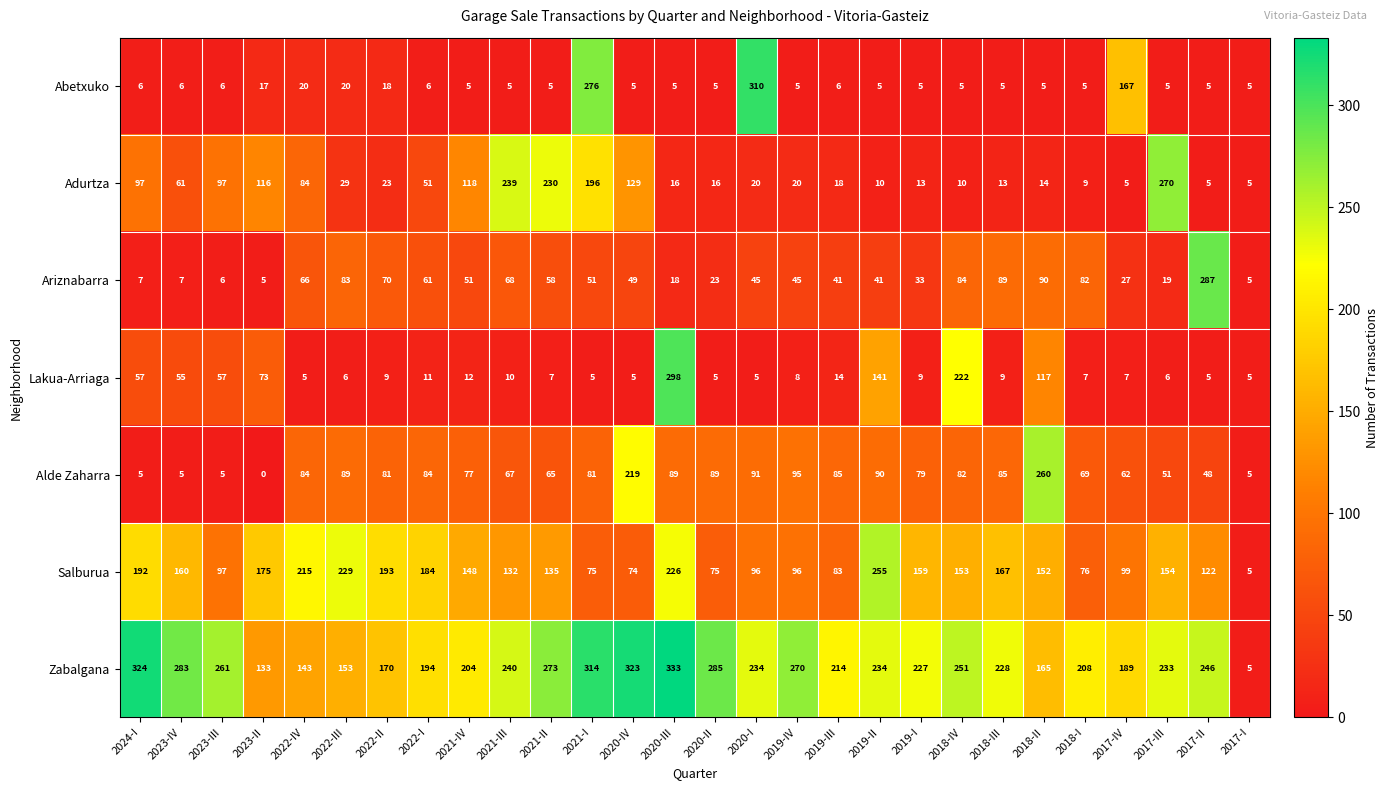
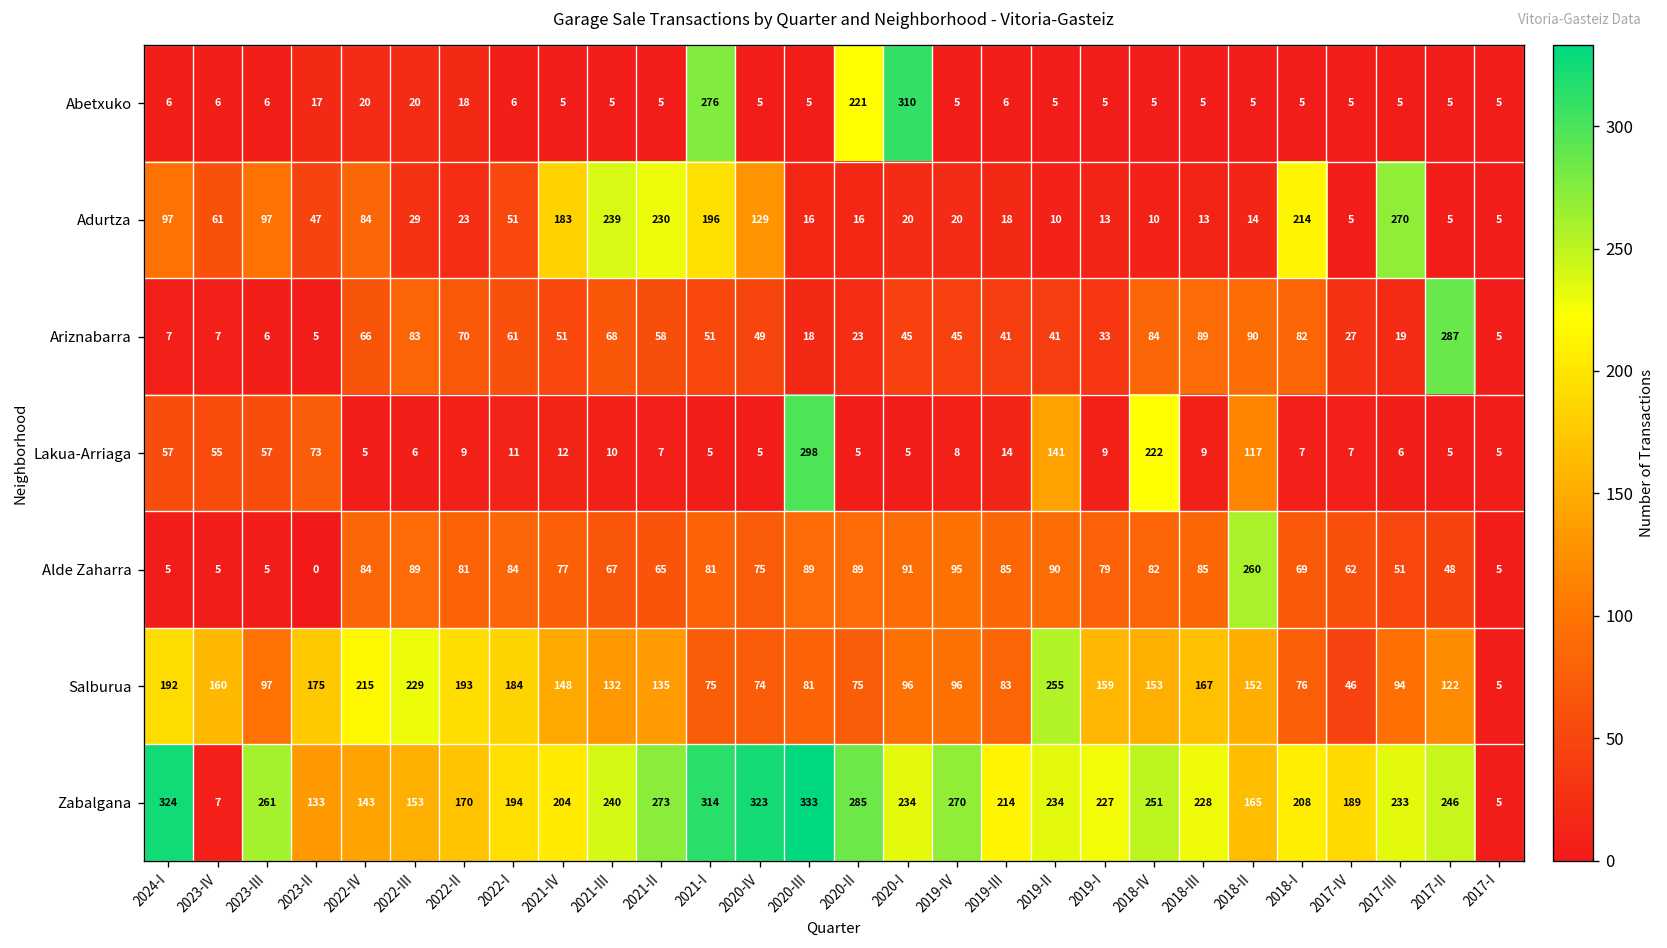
Abetxuko, 2020-II: 5 -> 221
Abetxuko, 2017-IV: 167 -> 5
Adurtza, 2023-II: 116 -> 47
Adurtza, 2021-IV: 118 -> 183
Adurtza, 2018-I: 9 -> 214
Alde Zaharra, 2020-IV: 219 -> 75
Salburua, 2020-III: 226 -> 81
Salburua, 2017-IV: 99 -> 46
Salburua, 2017-III: 154 -> 94
Zabalgana, 2023-IV: 283 -> 7
